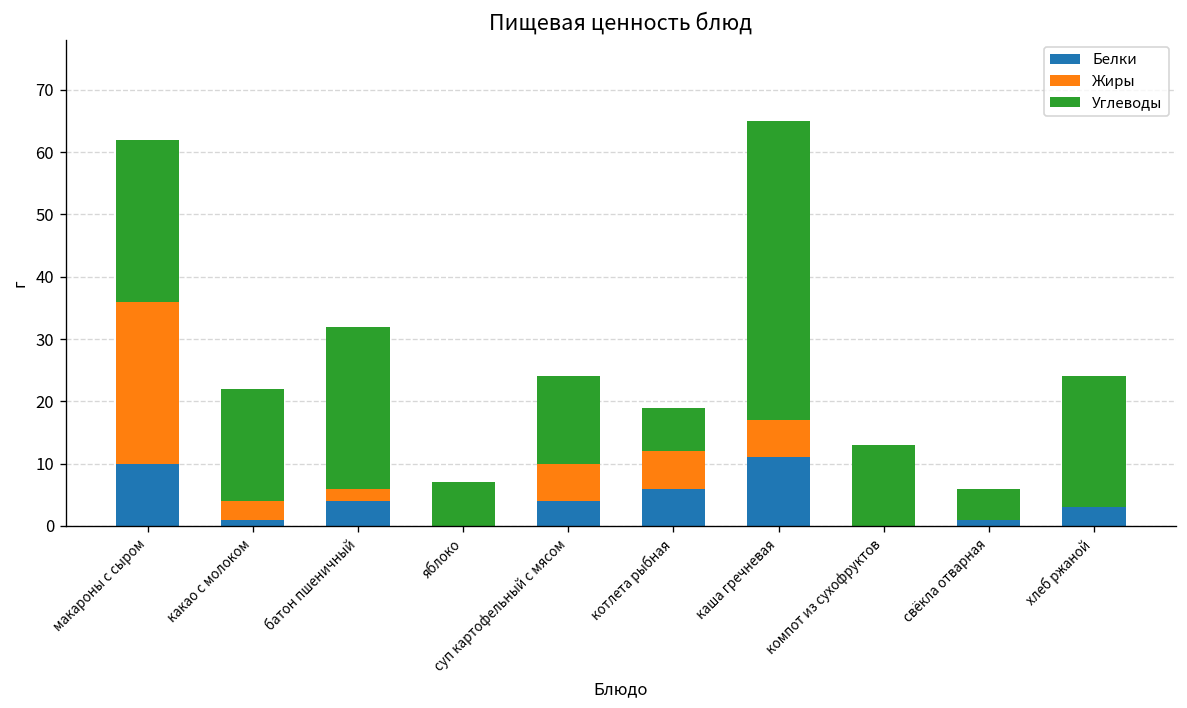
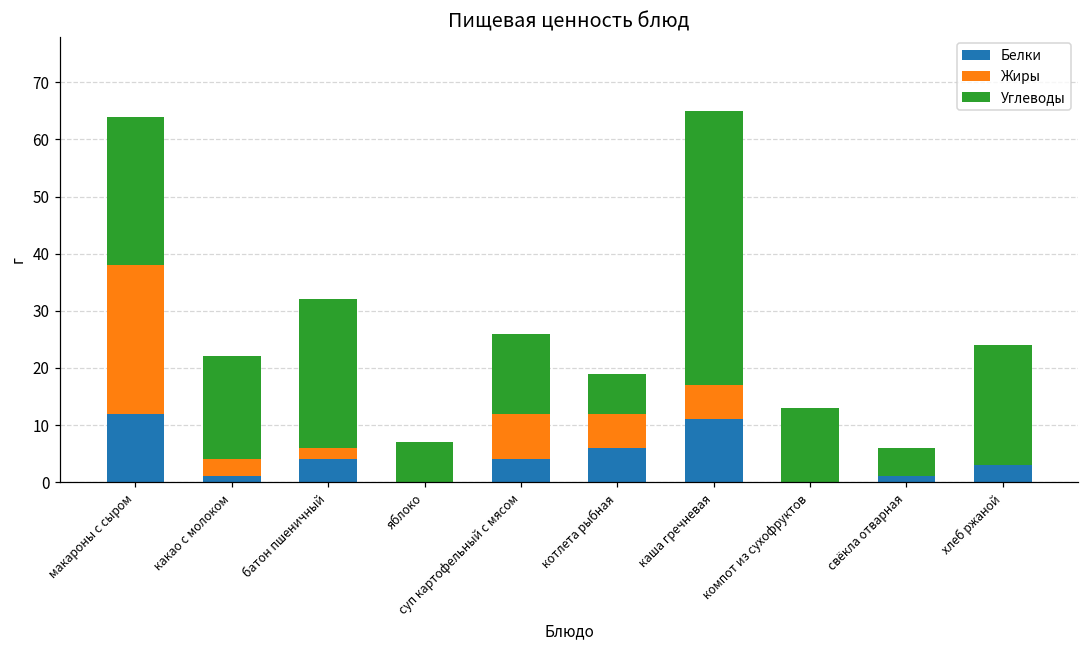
Белки, макароны с сыром: 10 -> 12
Жиры, суп картофельный с мясом: 6 -> 8
